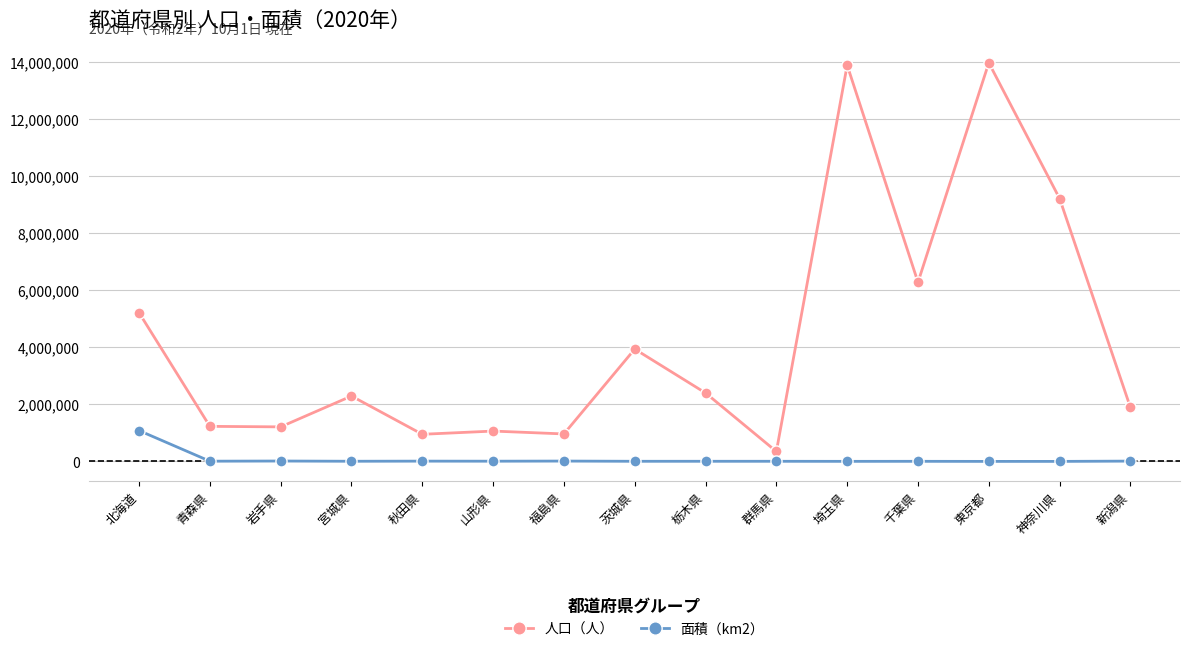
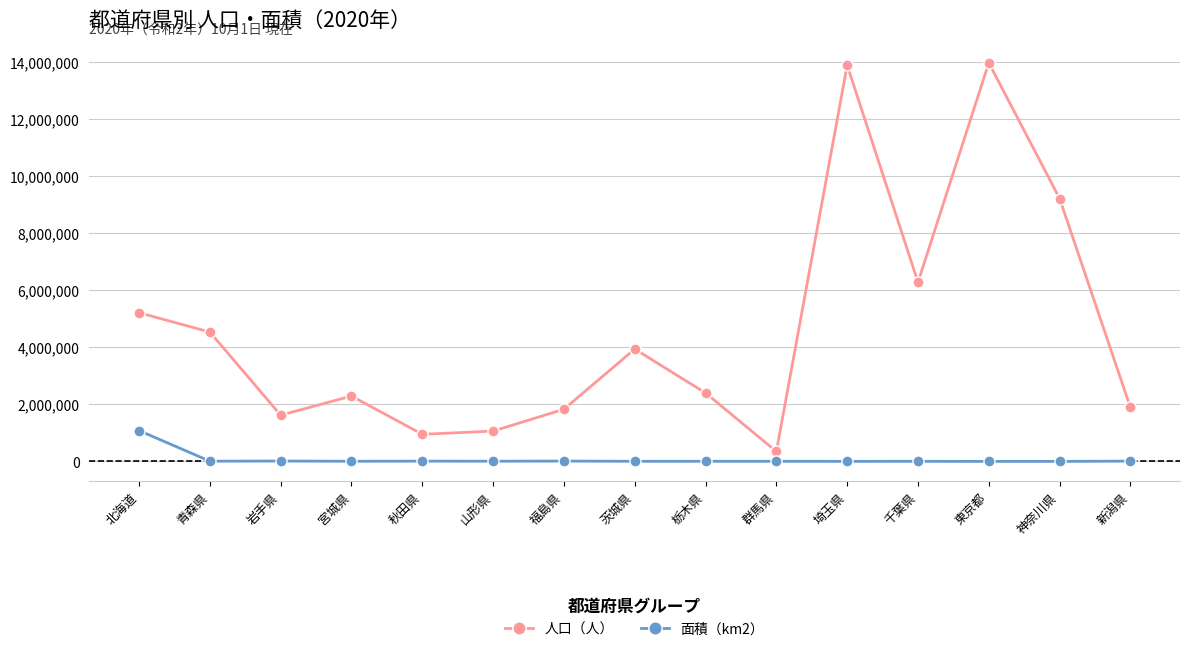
人口（人）, 青森県: 1,200,000 -> 4,500,000
人口（人）, 岩手県: 1,200,000 -> 1,600,000
人口（人）, 福島県: 1,000,000 -> 1,800,000
